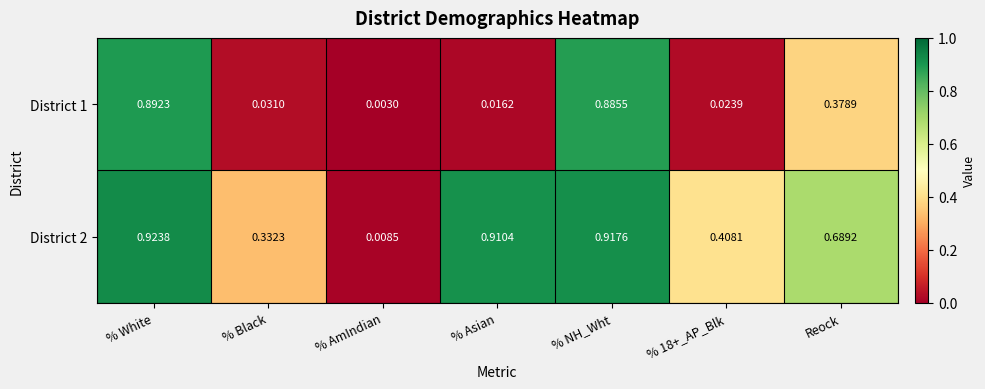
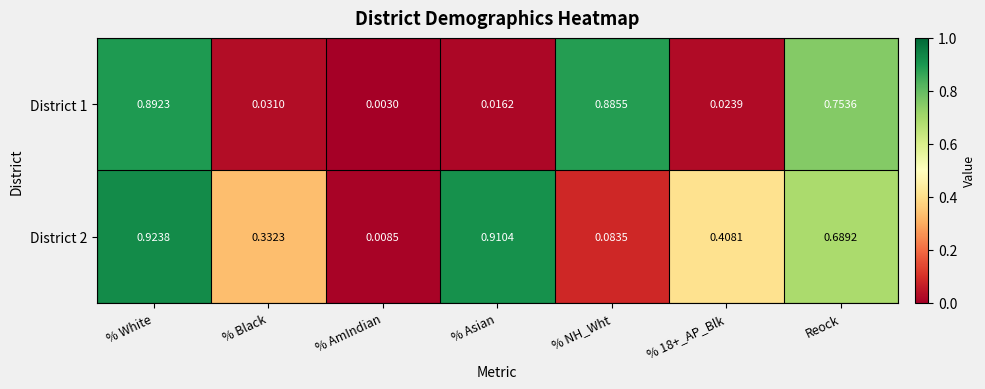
District 1, Reock: 0.3789 -> 0.7536
District 2, % NH_Wht: 0.9176 -> 0.0835
